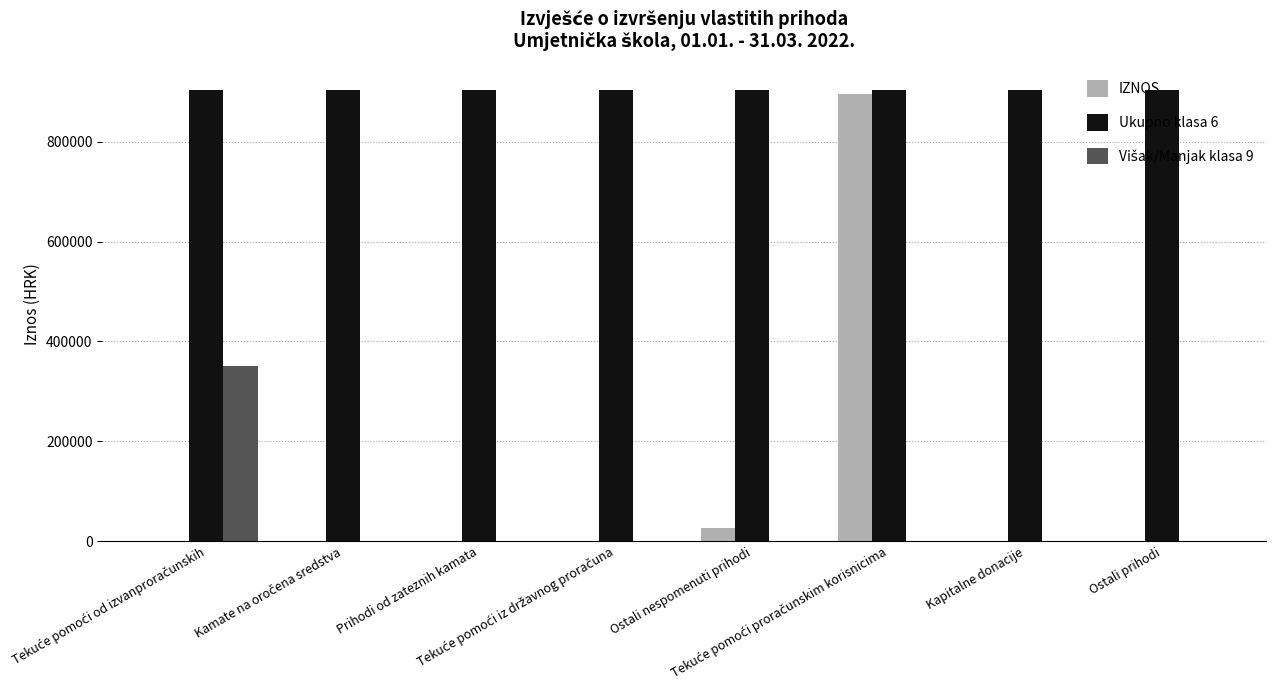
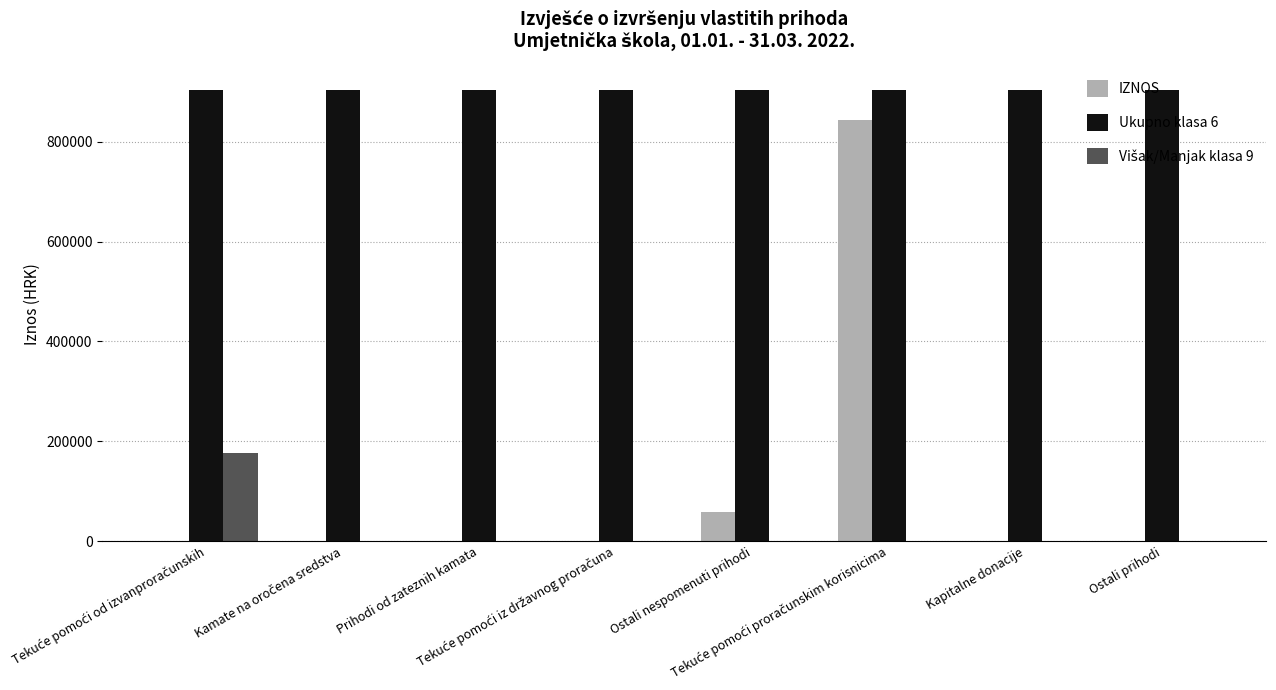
Višak/Manjak klasa 9, Tekuće pomoći od izvanproračunskih: 350000 -> 180000
IZNOS, Ostali nespomenuti prihodi: 30000 -> 60000
IZNOS, Tekuće pomoći proračunskim korisnicima: 890000 -> 840000
